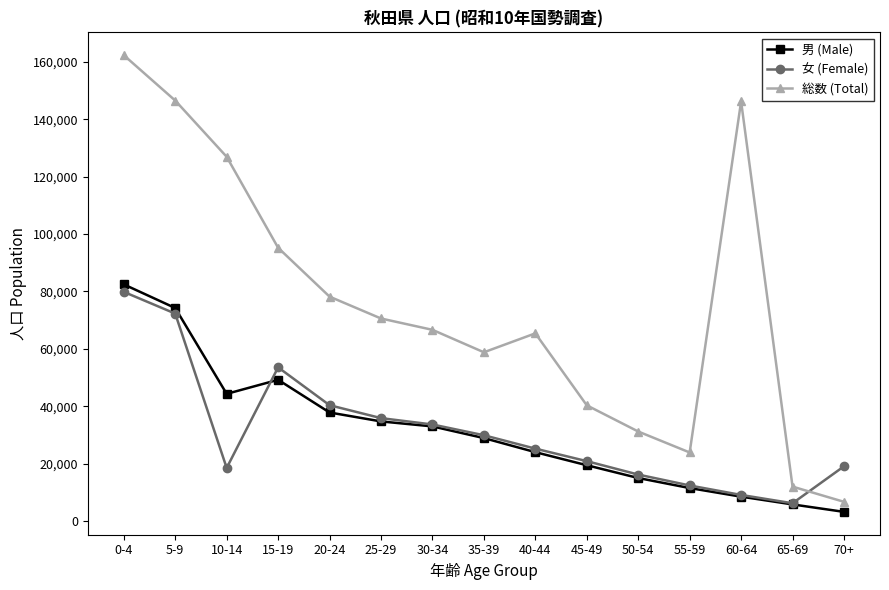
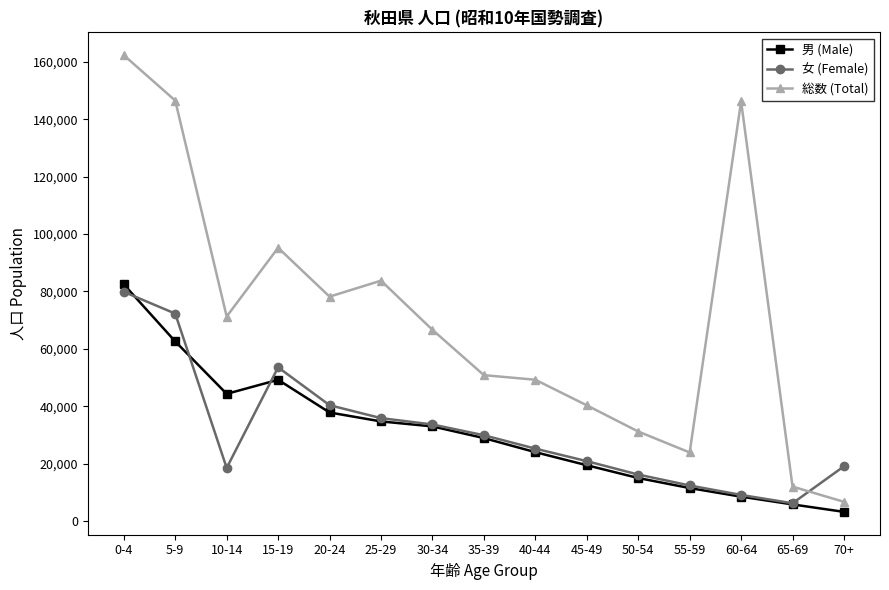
男 (Male), 5-9: 74,000 -> 63,000
総数 (Total), 10-14: 127,000 -> 71,000
総数 (Total), 25-29: 71,000 -> 84,000
総数 (Total), 35-39: 59,000 -> 51,000
総数 (Total), 40-44: 65,000 -> 49,000
